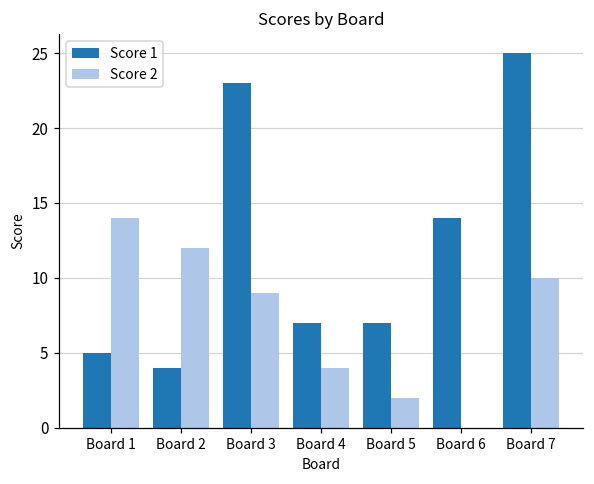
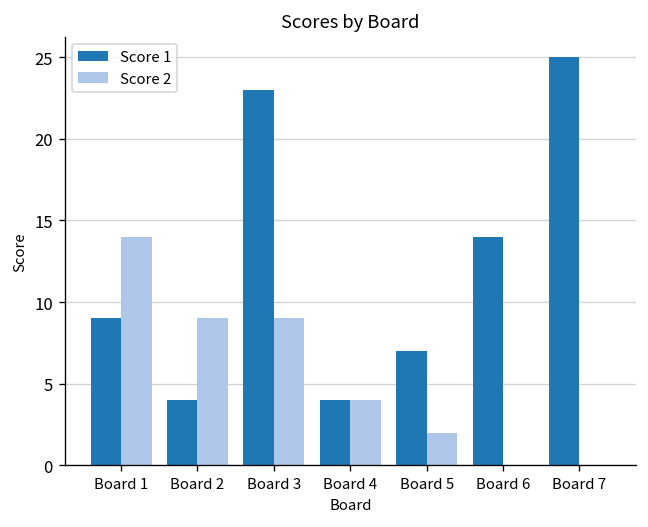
Score 1, Board 1: 5 -> 9
Score 2, Board 2: 12 -> 9
Score 1, Board 4: 7 -> 4
Score 2, Board 7: 10 -> 0
